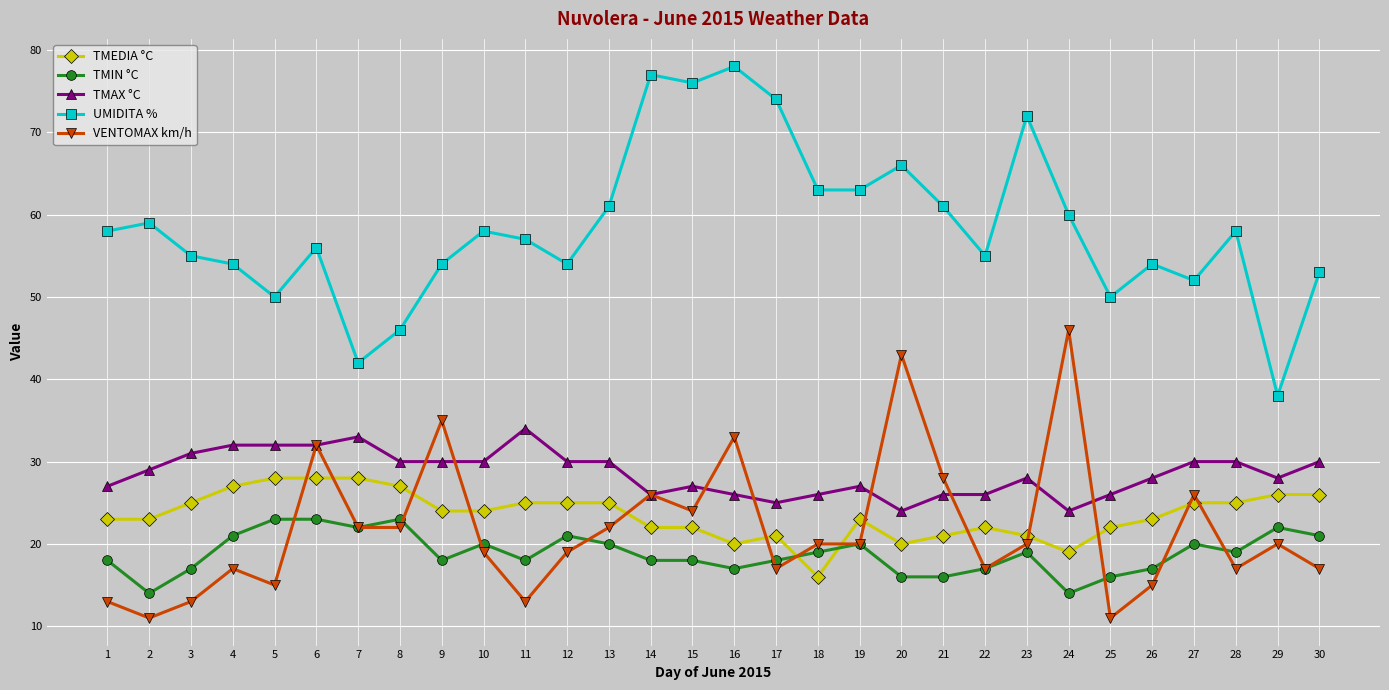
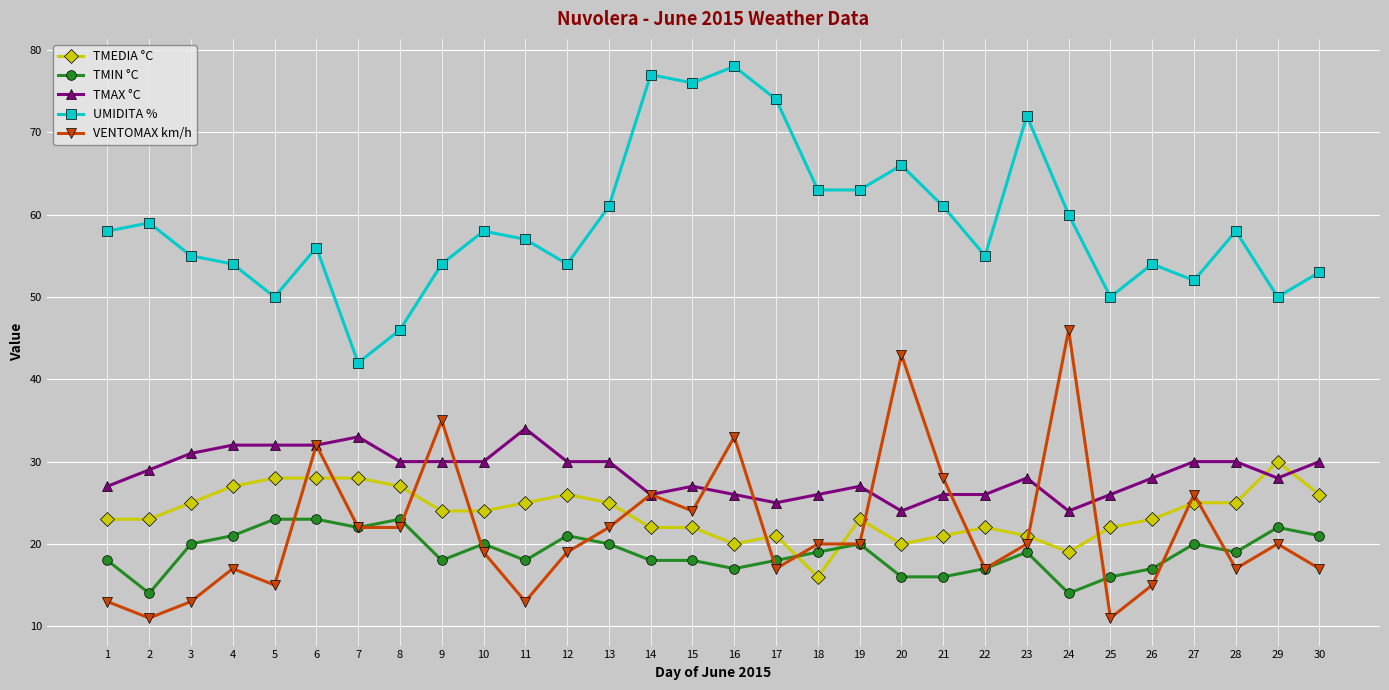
TMIN °C, 3: 17 -> 20
TMEDIA °C, 12: 25 -> 26
TMEDIA °C, 29: 26 -> 30
UMIDITA %, 29: 38 -> 50
